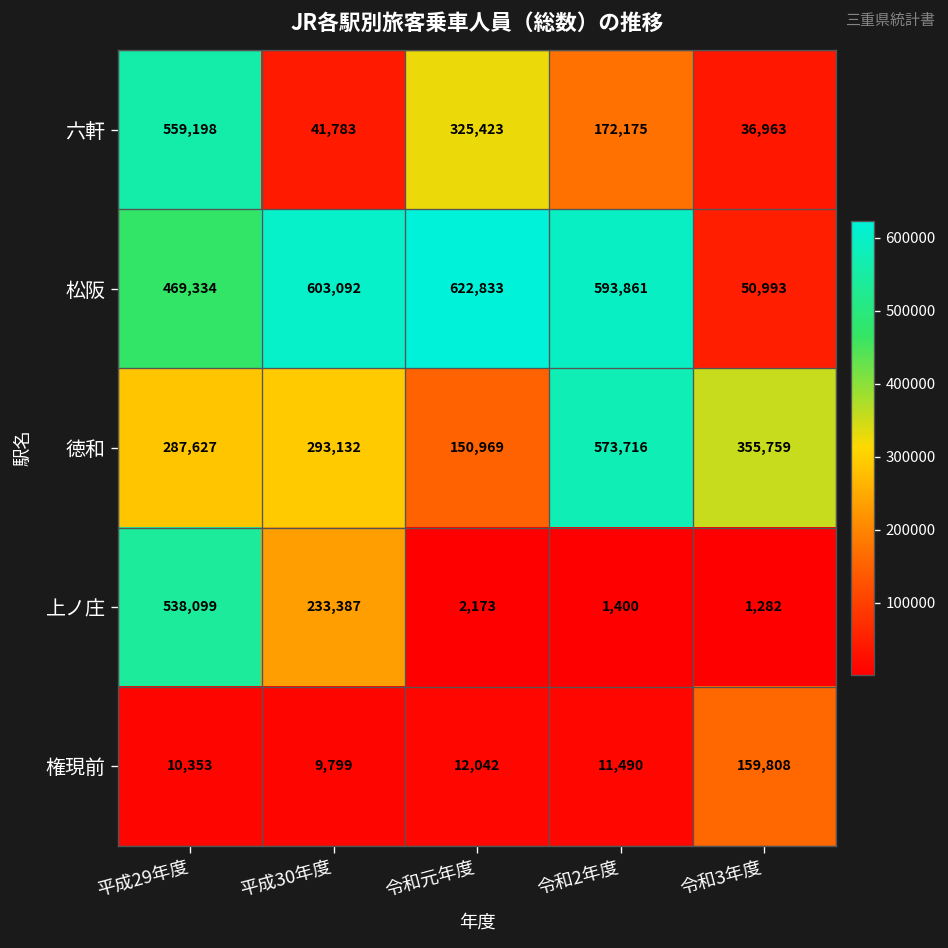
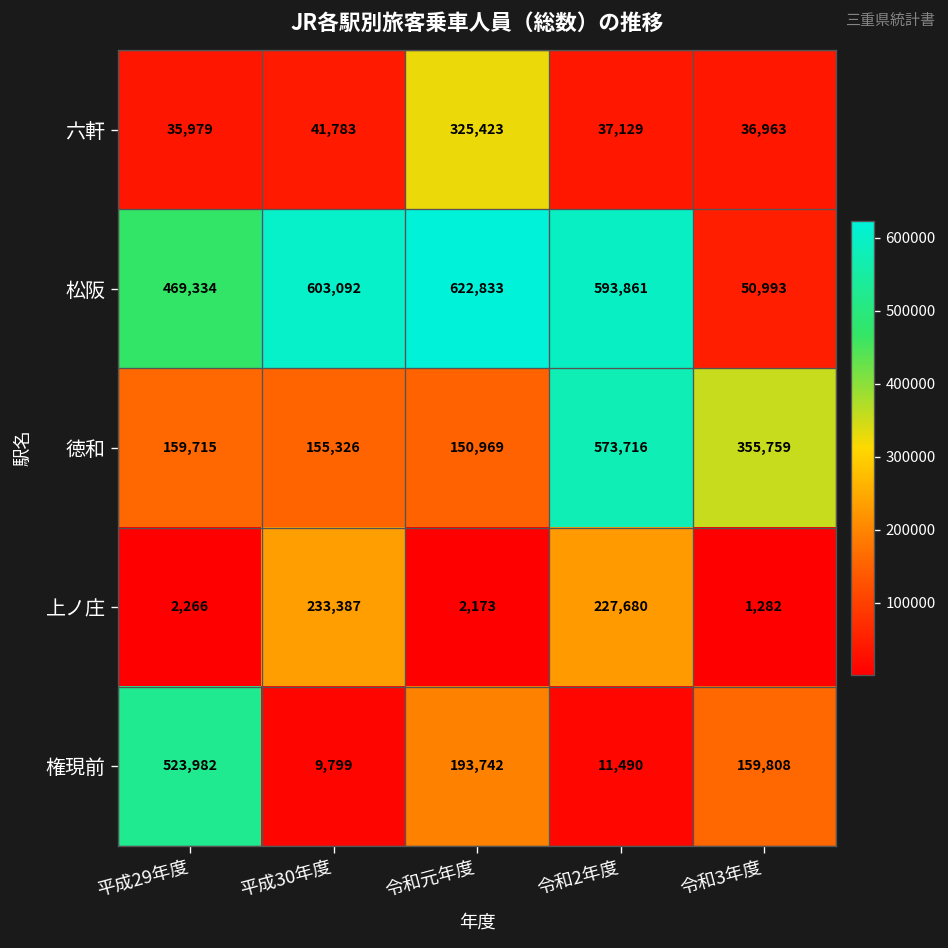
六軒, 平成29年度: 559,198 -> 35,979
六軒, 令和2年度: 172,175 -> 37,129
徳和, 平成29年度: 287,627 -> 159,715
徳和, 平成30年度: 293,132 -> 155,326
上ノ庄, 平成29年度: 538,099 -> 2,266
上ノ庄, 令和2年度: 1,400 -> 227,680
権現前, 平成29年度: 10,353 -> 523,982
権現前, 令和元年度: 12,042 -> 193,742
